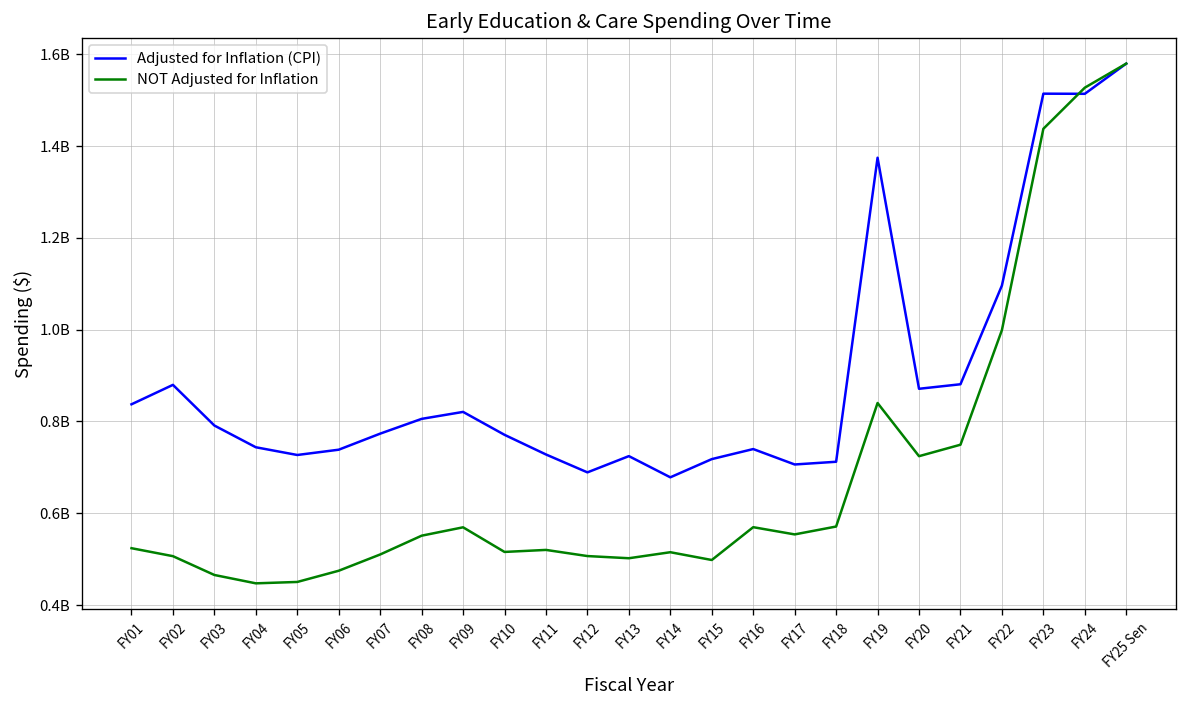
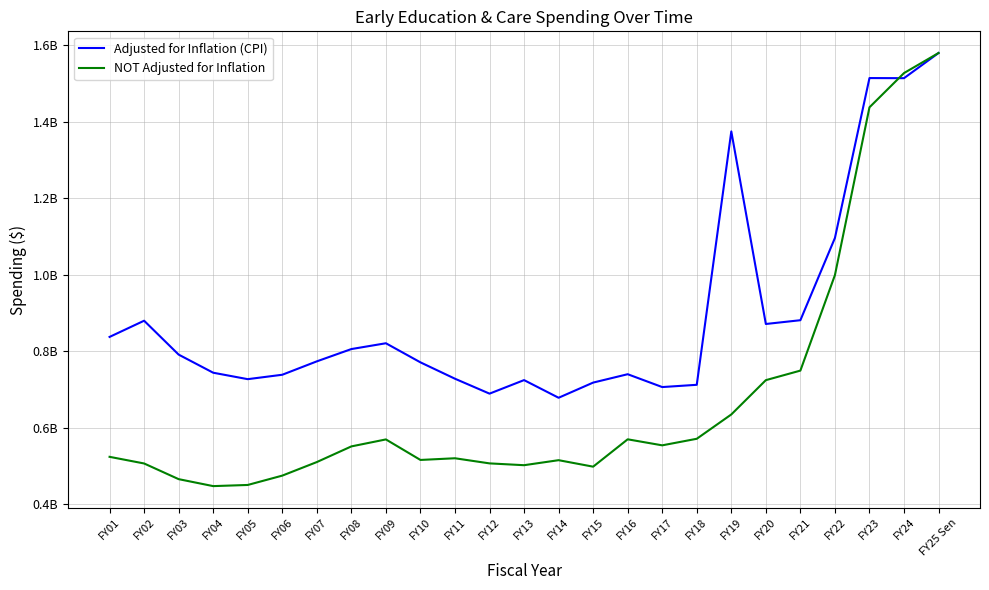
NOT Adjusted for Inflation, FY19: 840000000 -> 630000000
